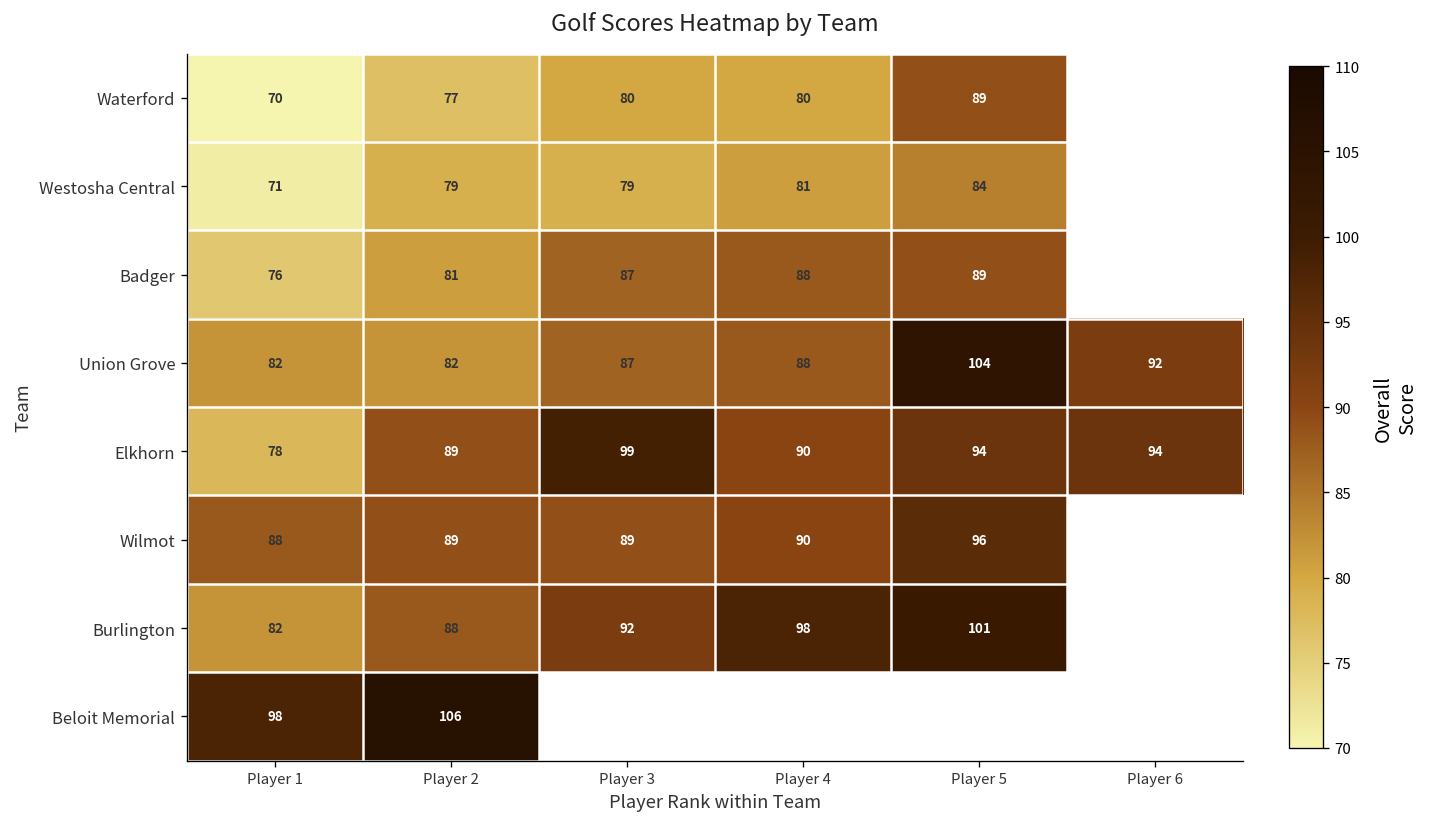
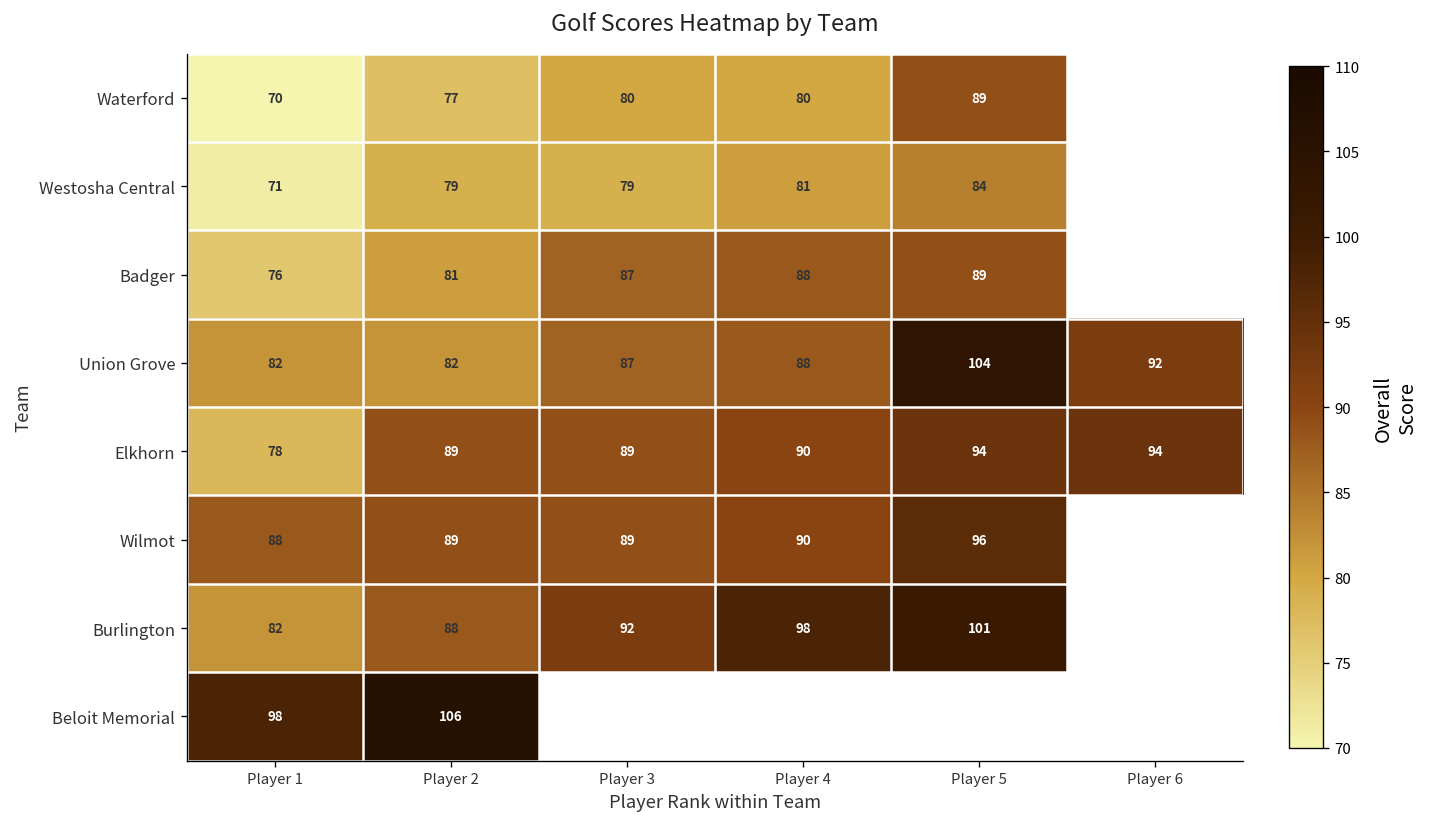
Elkhorn, Player 3: 99 -> 89
